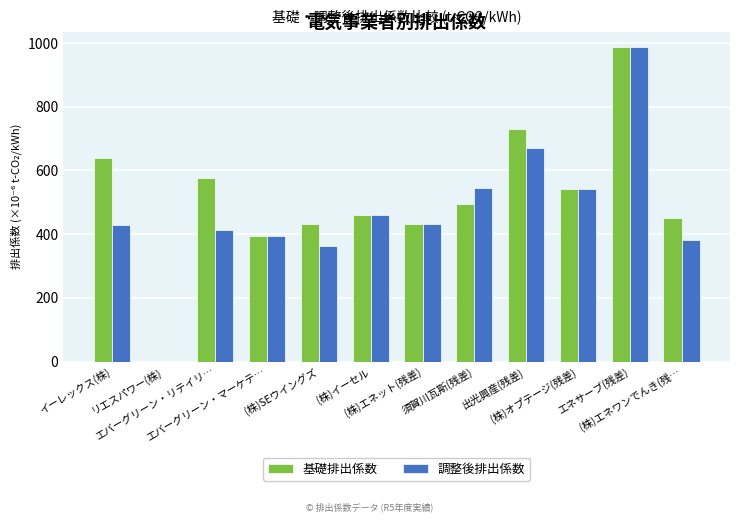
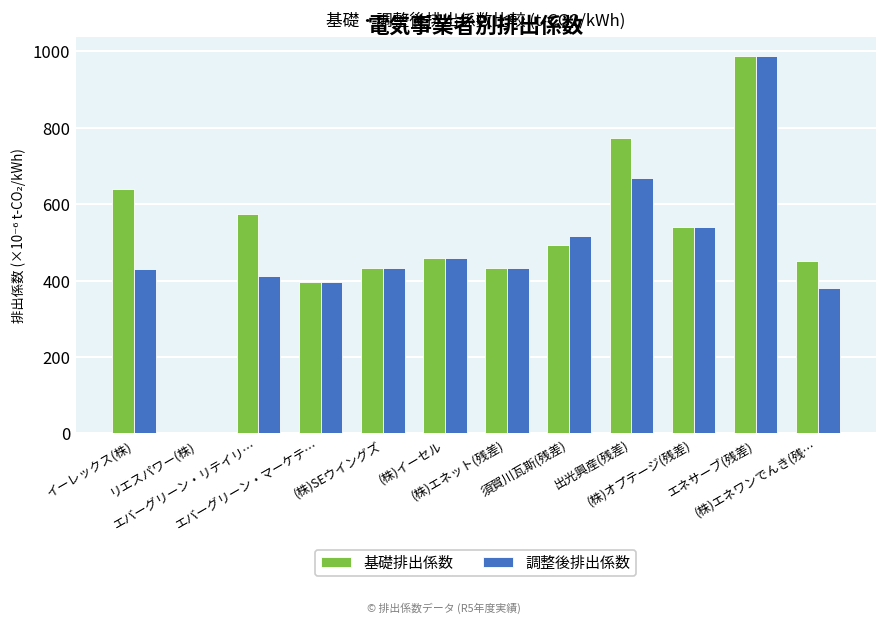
調整後排出係数, (株)SEウイングズ: 360 -> 430
調整後排出係数, 須賀川瓦斯(残差): 550 -> 520
基礎排出係数, 出光興産(残差): 730 -> 770
